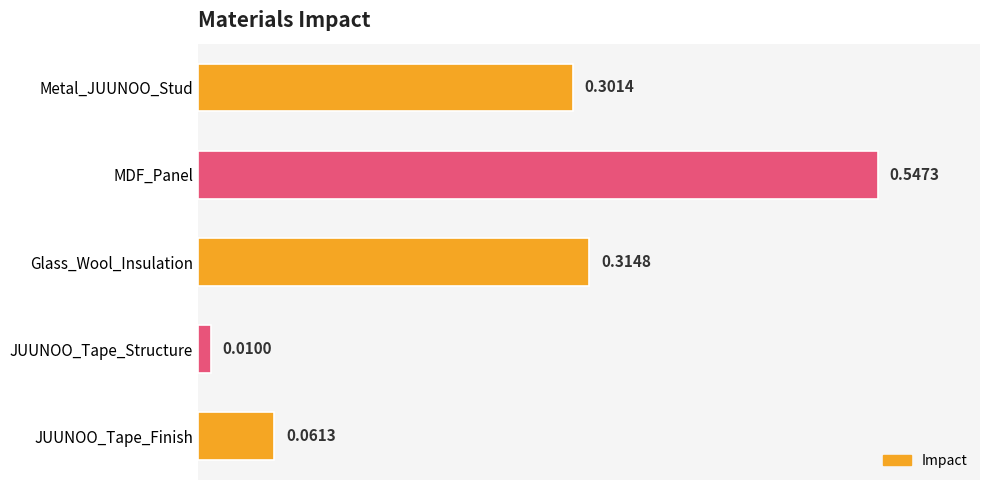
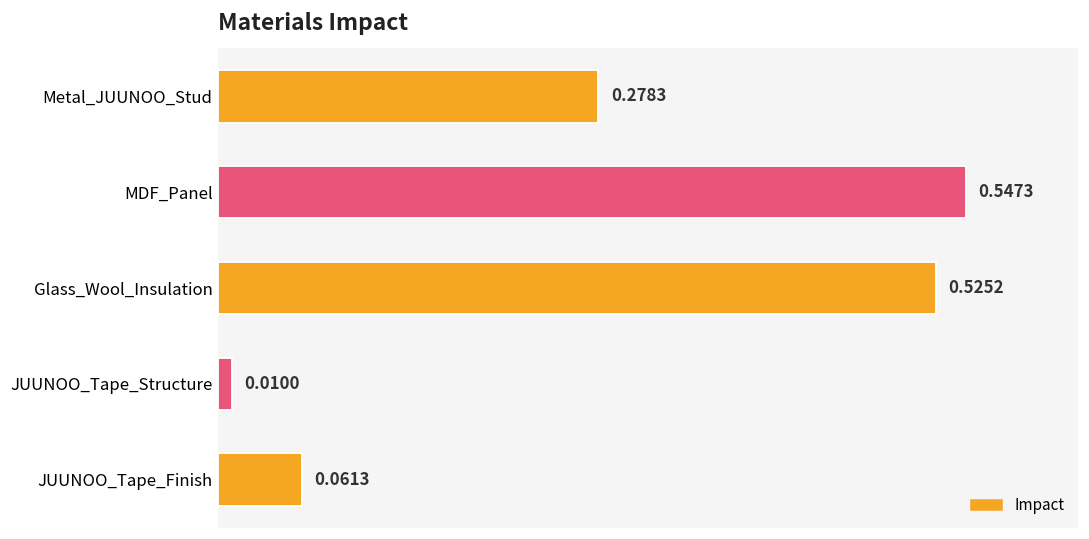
Metal_JUUNOO_Stud: 0.3014 -> 0.2783
Glass_Wool_Insulation: 0.3148 -> 0.5252
